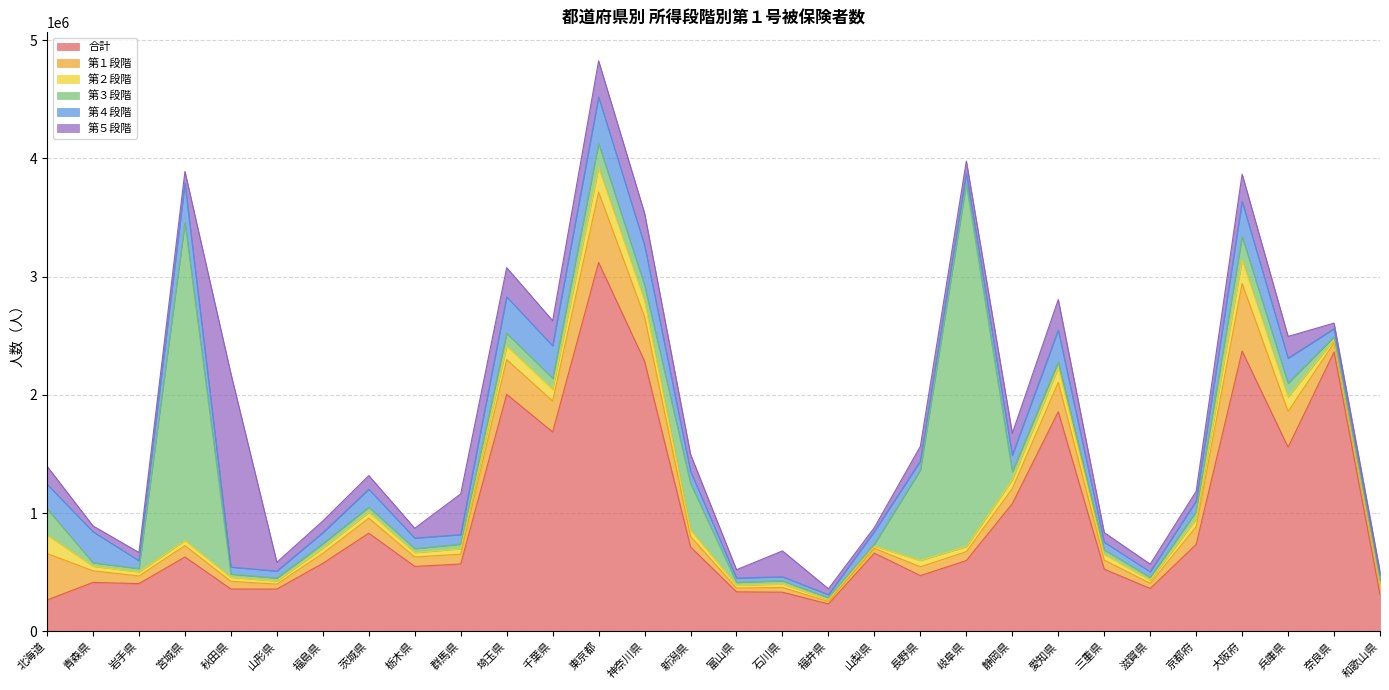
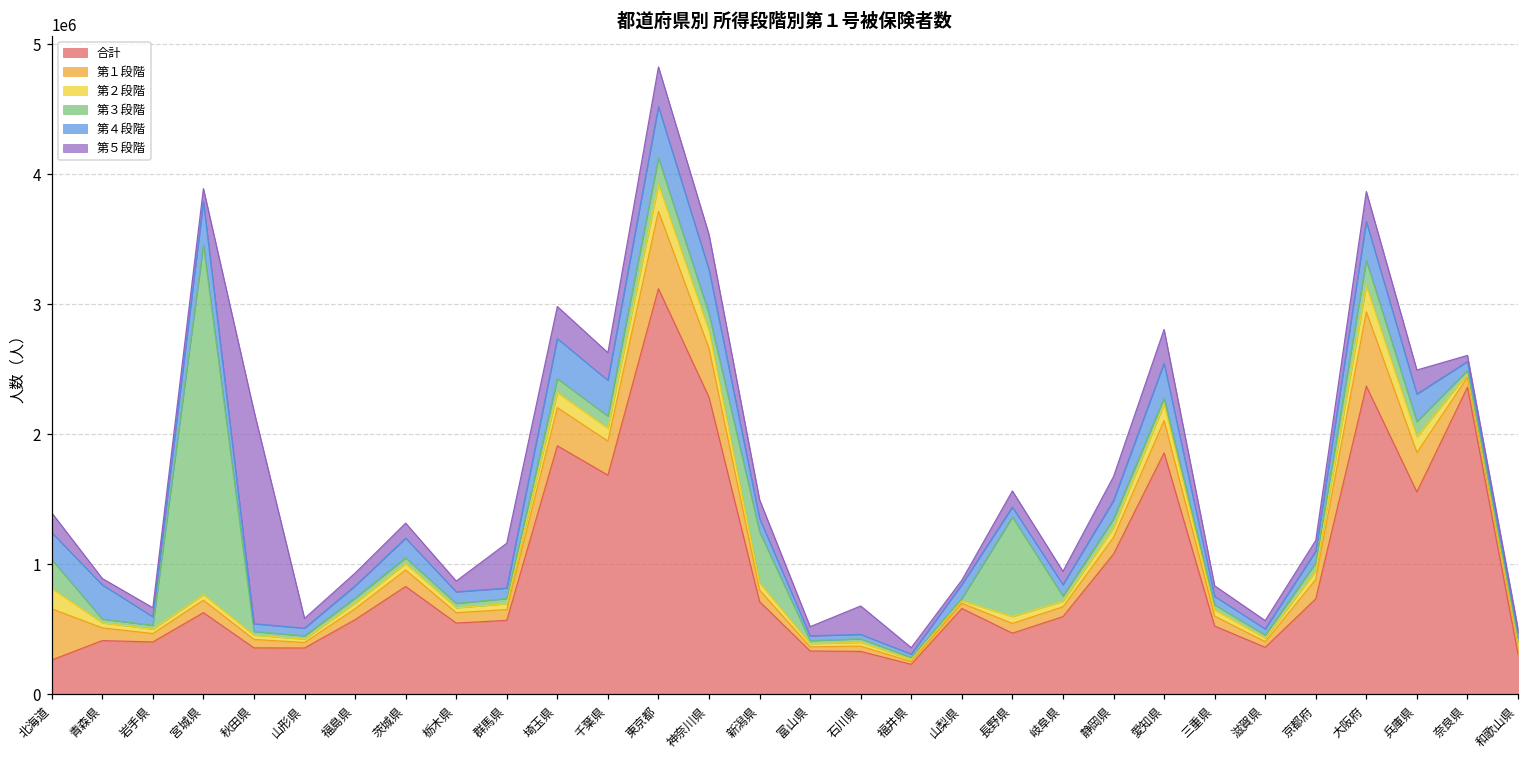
合計, 埼玉県: 2000000 -> 1910000
第３段階, 岐阜県: 3070000 -> 40000
